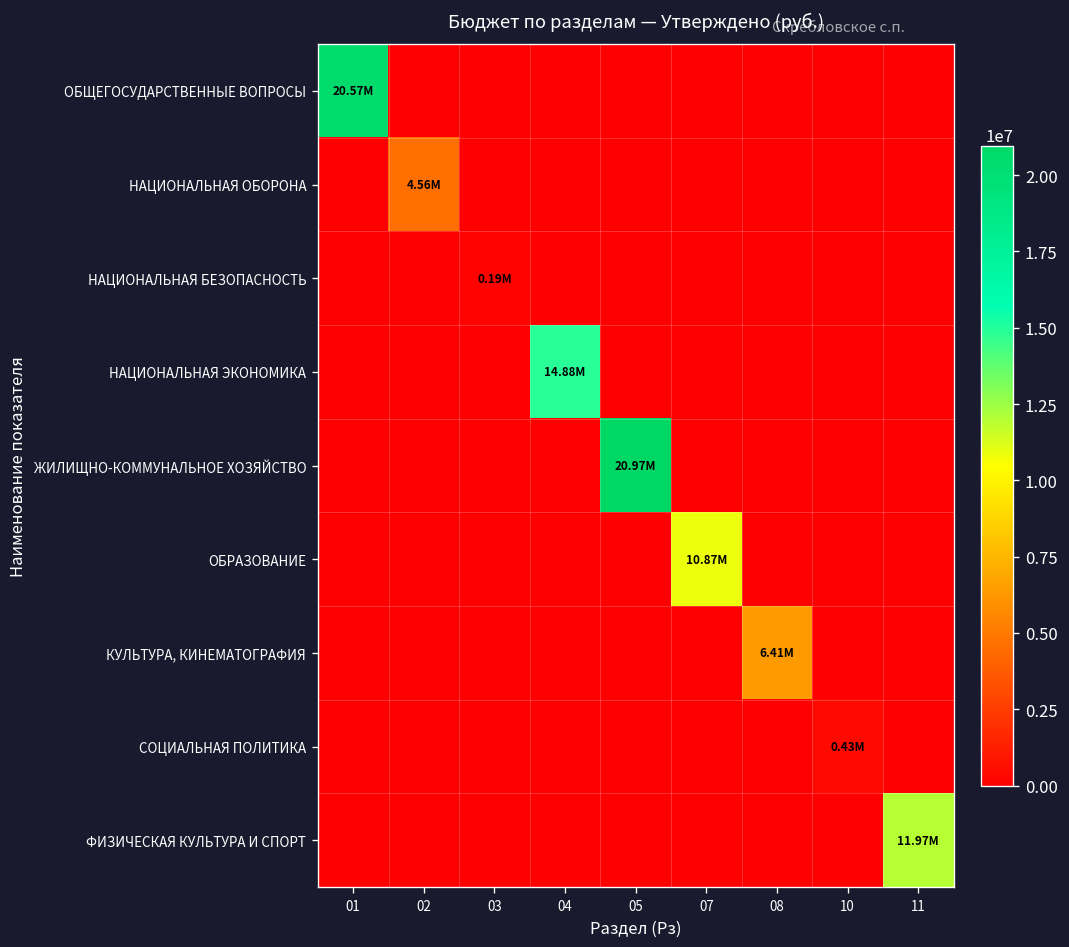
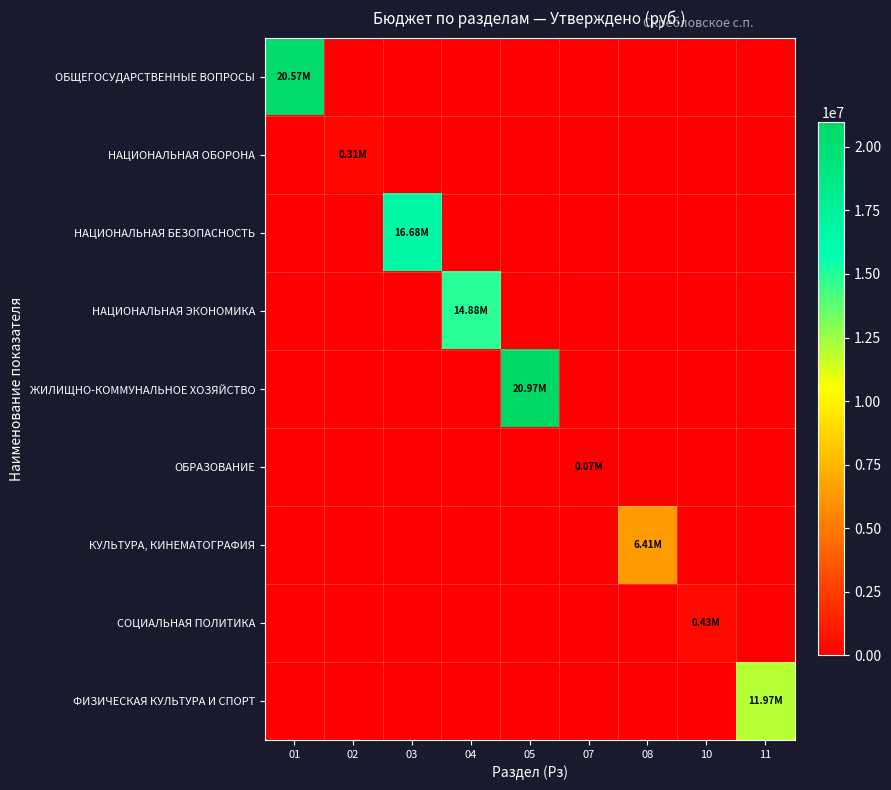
НАЦИОНАЛЬНАЯ ОБОРОНА, 02: 4.56M -> 0.31M
НАЦИОНАЛЬНАЯ БЕЗОПАСНОСТЬ, 03: 0.19M -> 16.68M
ОБРАЗОВАНИЕ, 07: 10.87M -> 0.07M
